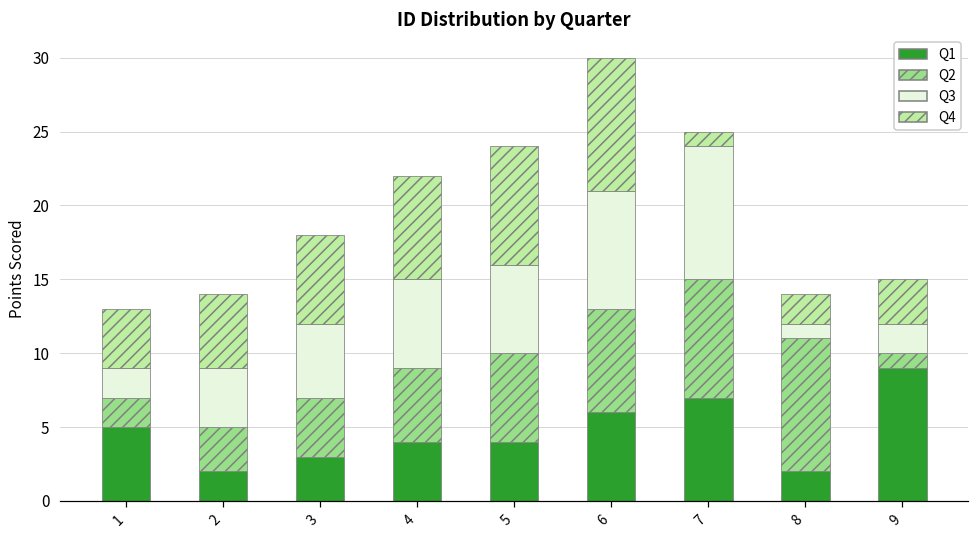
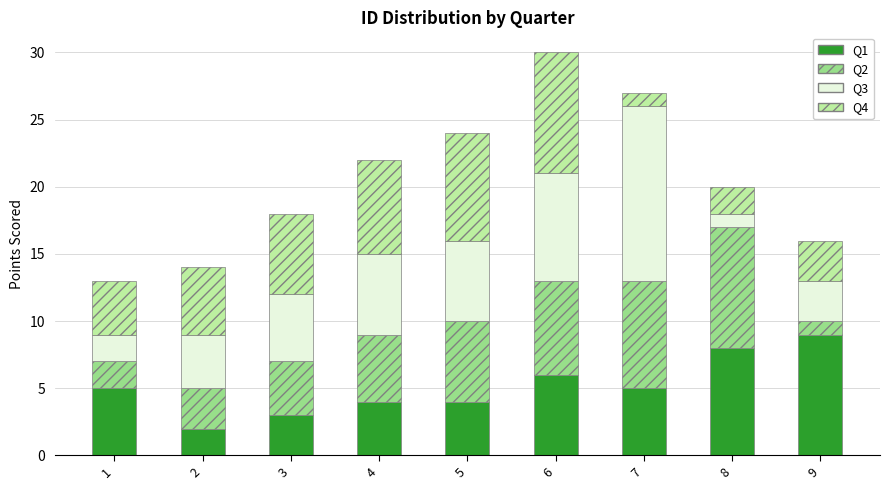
Q1, 7: 7 -> 5
Q3, 7: 9 -> 13
Q1, 8: 2 -> 8
Q3, 9: 2 -> 3
